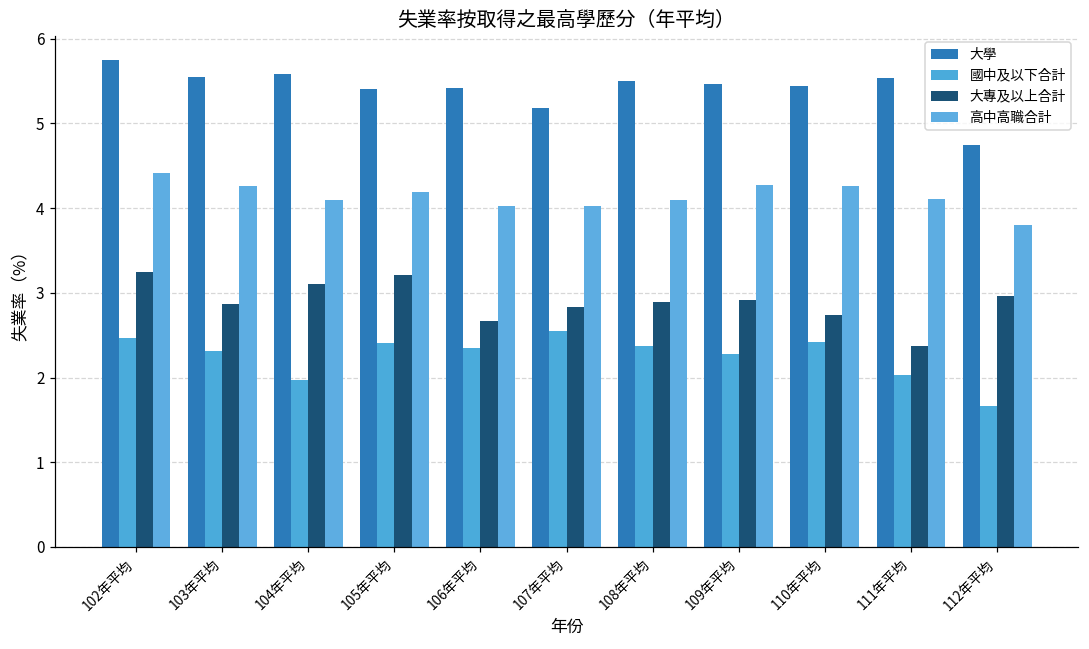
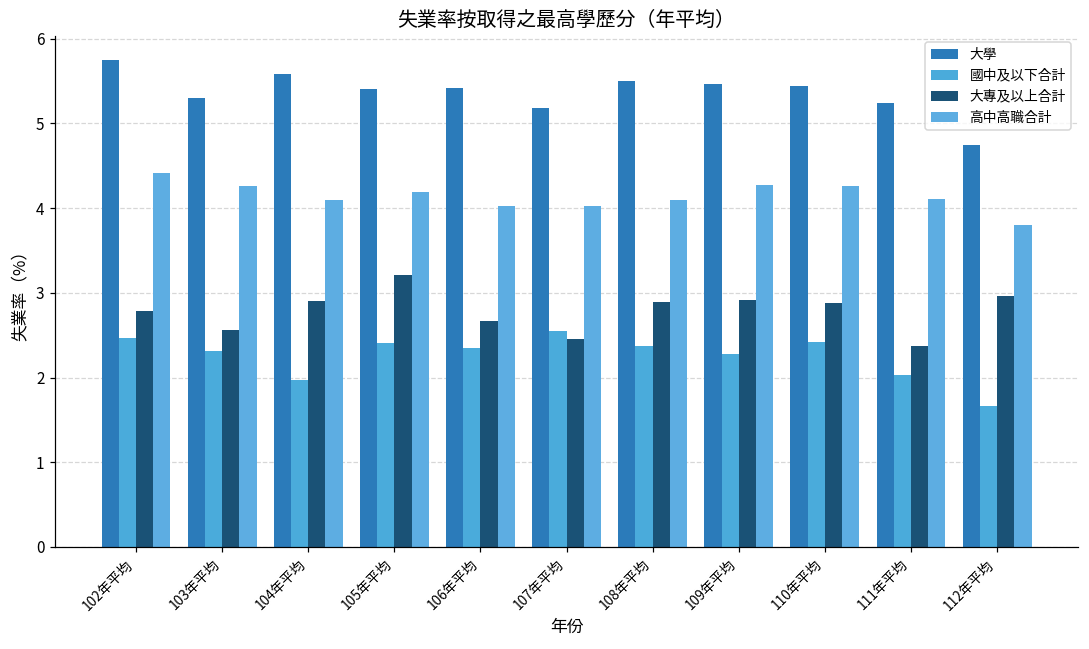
大專及以上合計, 102年平均: 3.3 -> 2.8
大學, 103年平均: 5.6 -> 5.3
大專及以上合計, 103年平均: 2.9 -> 2.6
大專及以上合計, 104年平均: 3.1 -> 2.9
大專及以上合計, 107年平均: 2.8 -> 2.5
大專及以上合計, 110年平均: 2.7 -> 2.9
大學, 111年平均: 5.5 -> 5.2
